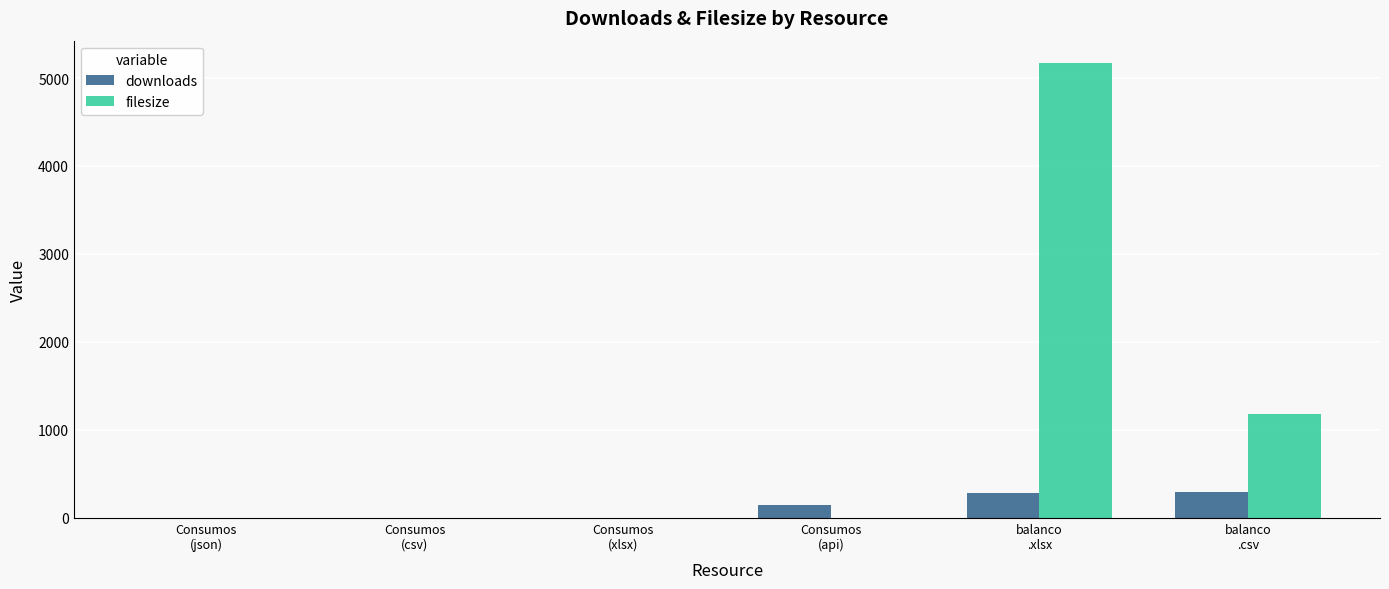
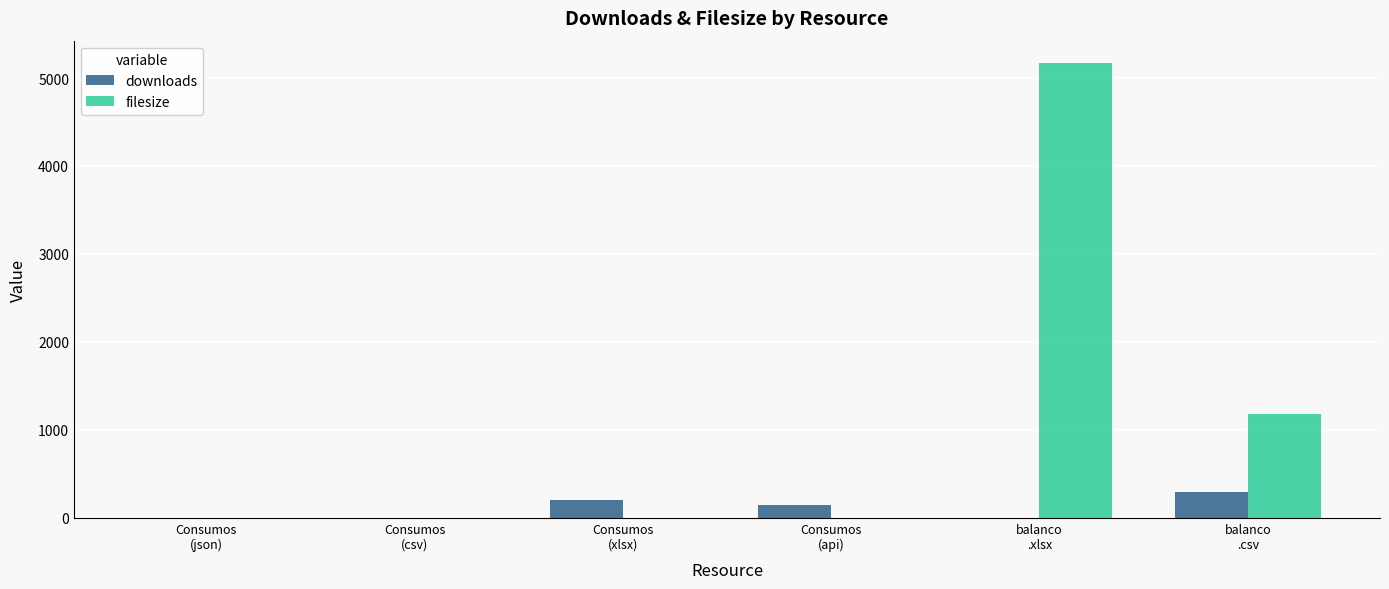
downloads, Consumos (xlsx): 0 -> 200
downloads, balanco .xlsx: 300 -> 0
